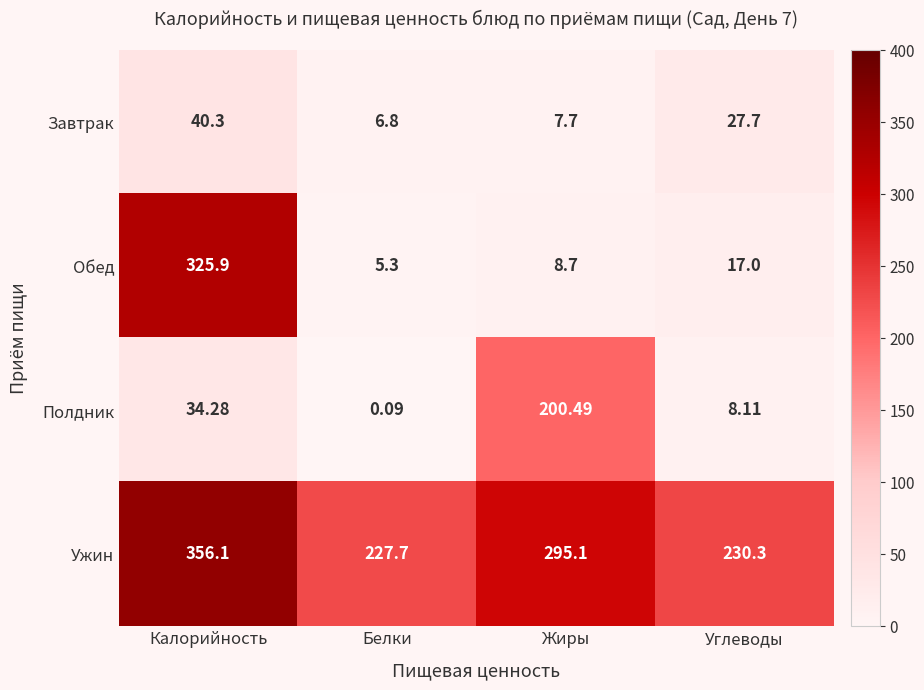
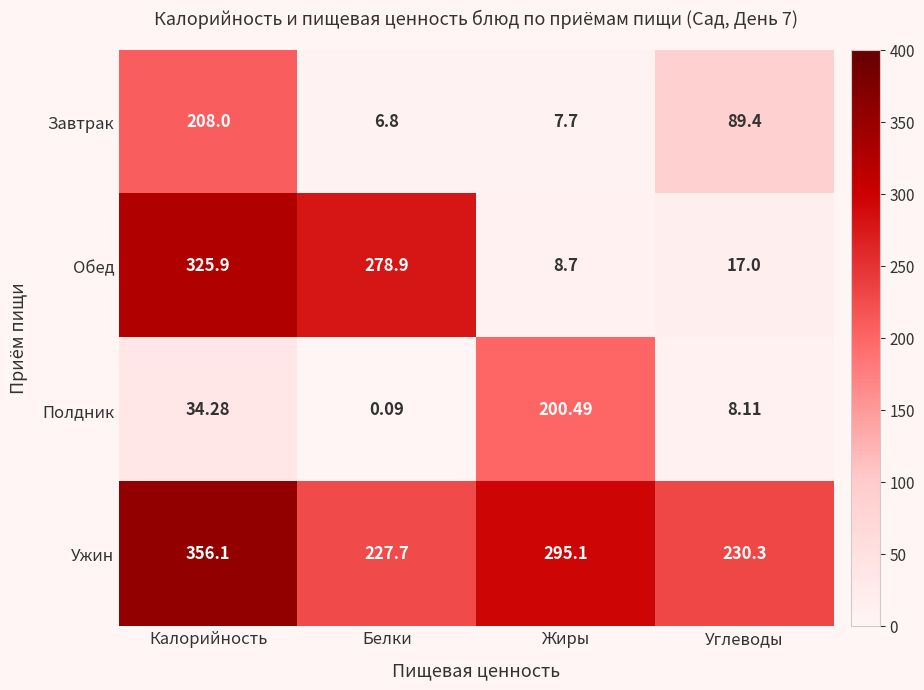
Завтрак, Калорийность: 40.3 -> 208.0
Завтрак, Углеводы: 27.7 -> 89.4
Обед, Белки: 5.3 -> 278.9
